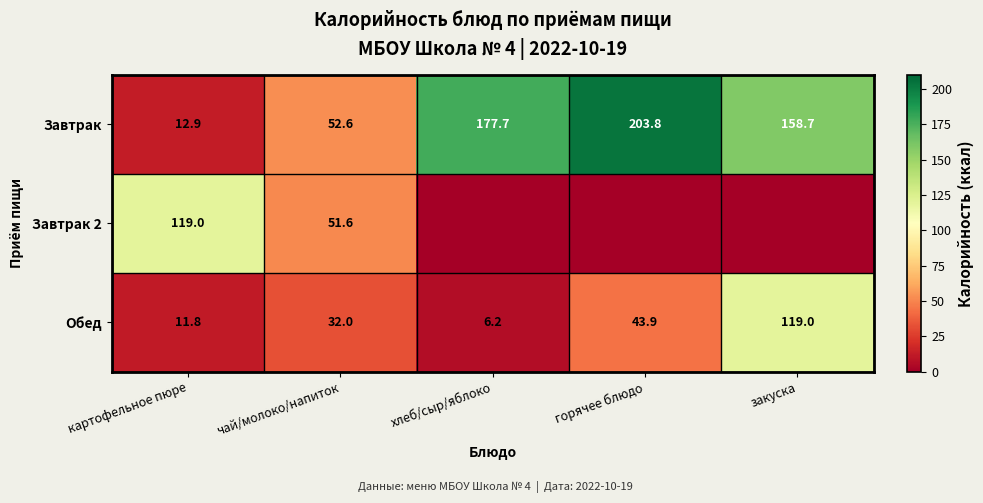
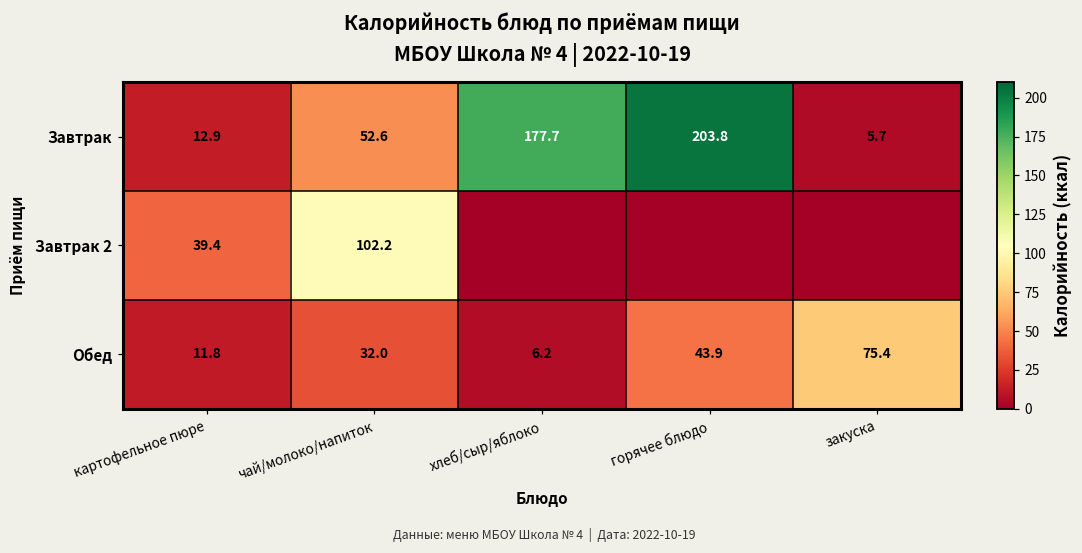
Завтрак, закуска: 158.7 -> 5.7
Завтрак 2, картофельное пюре: 119.0 -> 39.4
Завтрак 2, чай/молоко/напиток: 51.6 -> 102.2
Обед, закуска: 119.0 -> 75.4
